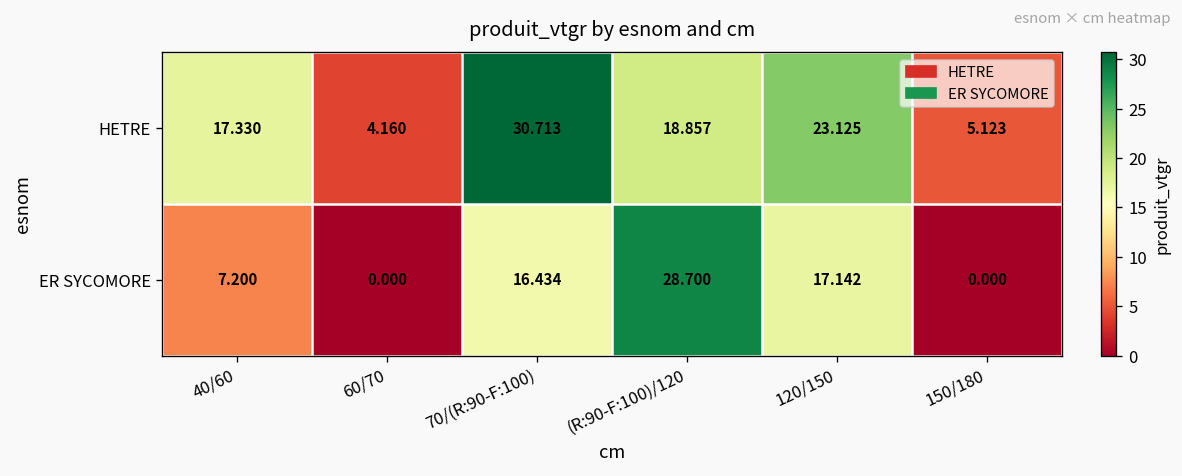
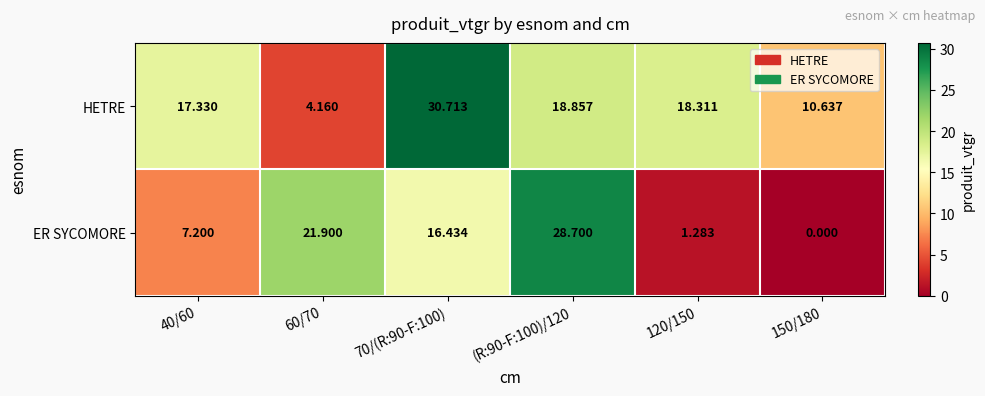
HETRE, 120/150: 23.125 -> 18.311
HETRE, 150/180: 5.123 -> 10.637
ER SYCOMORE, 60/70: 0.000 -> 21.900
ER SYCOMORE, 120/150: 17.142 -> 1.283
